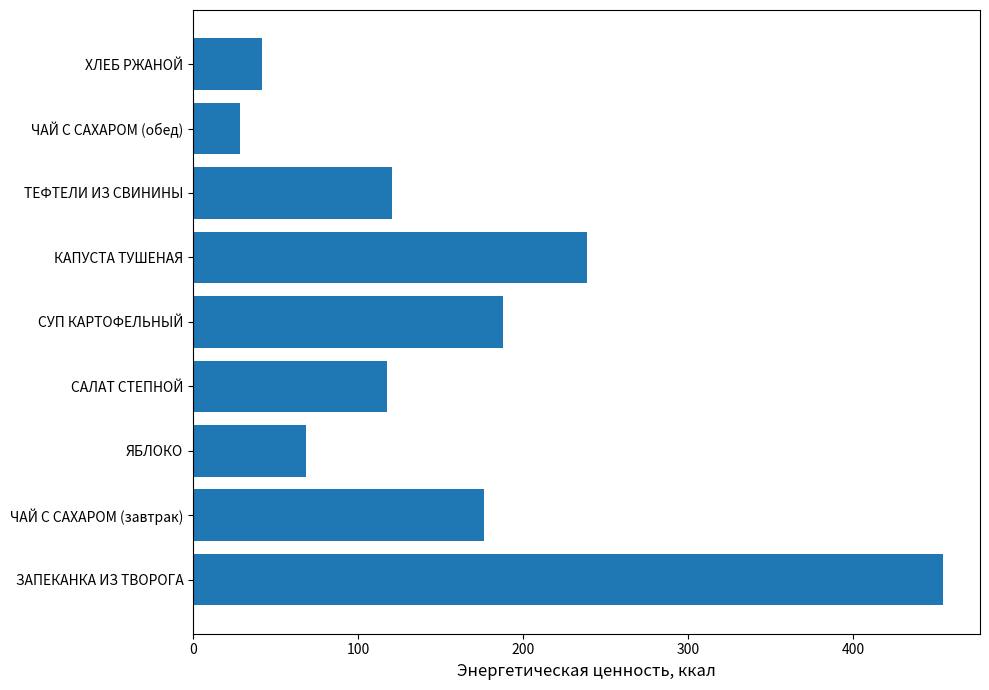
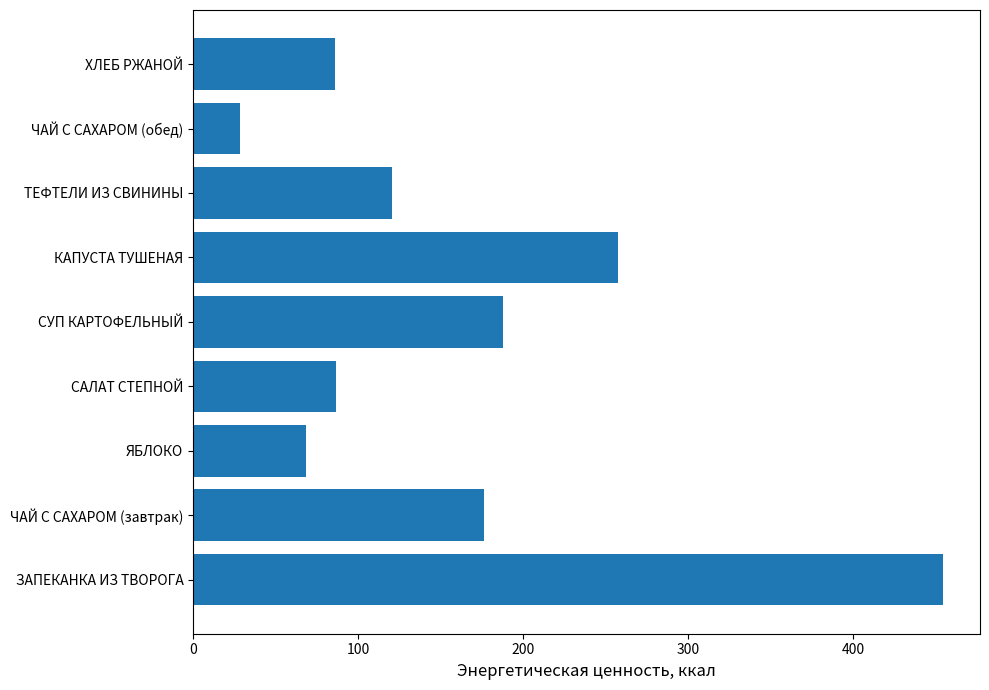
ХЛЕБ РЖАНОЙ: 42 -> 86
КАПУСТА ТУШЕНАЯ: 239 -> 258
САЛАТ СТЕПНОЙ: 117 -> 87
